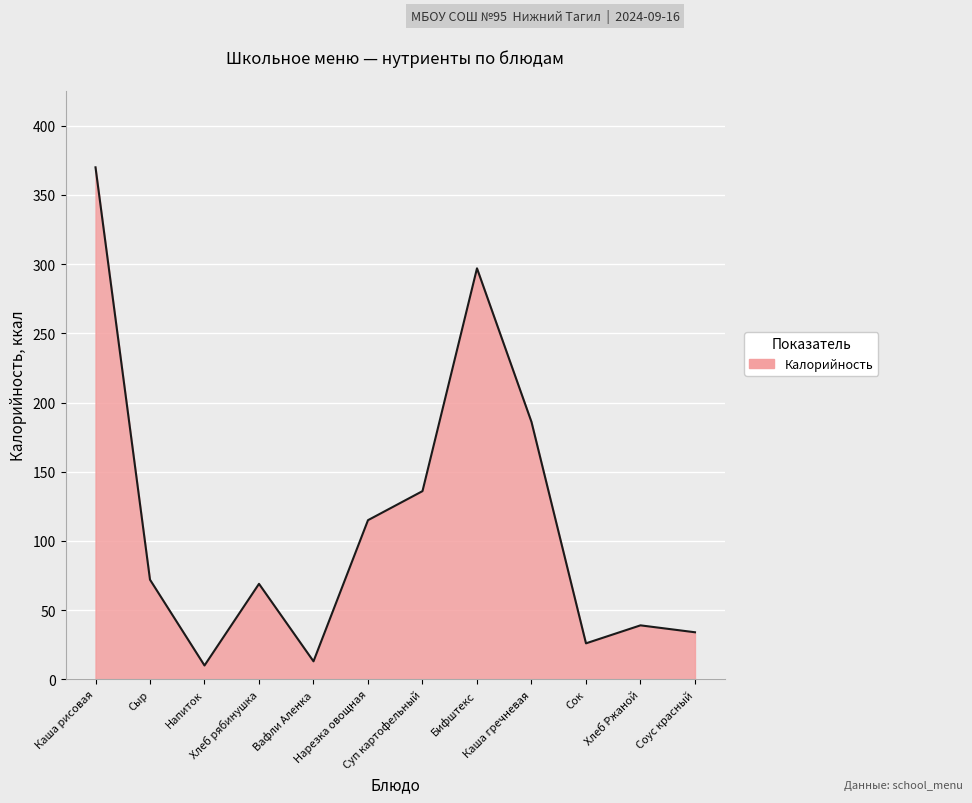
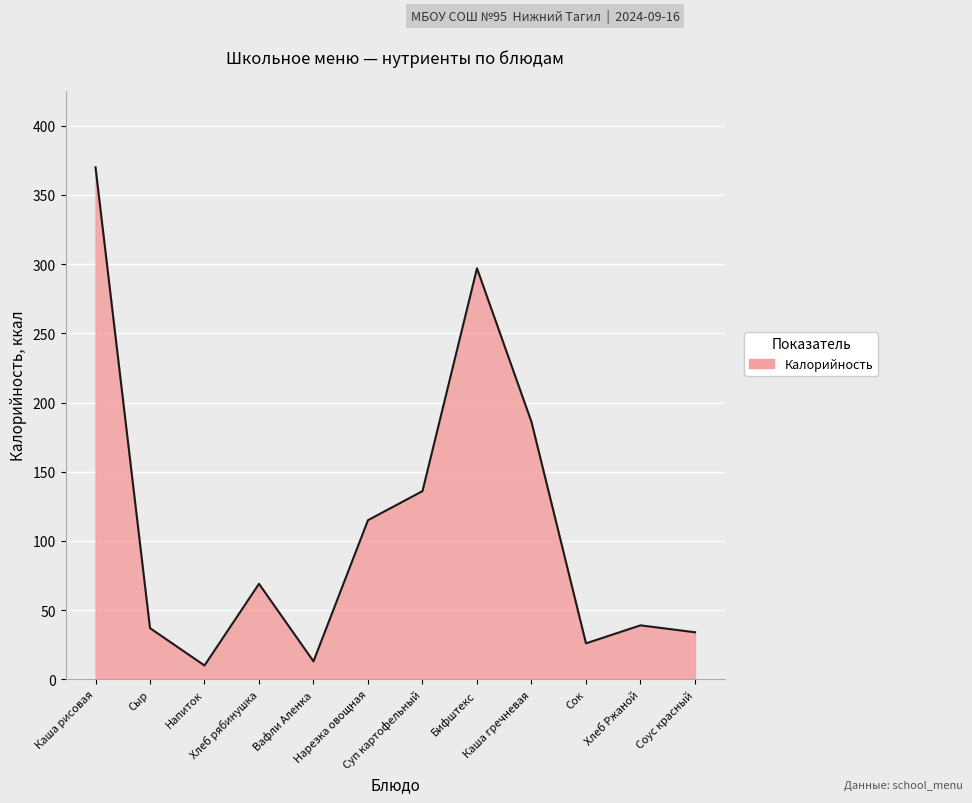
Сыр: 72 -> 37
